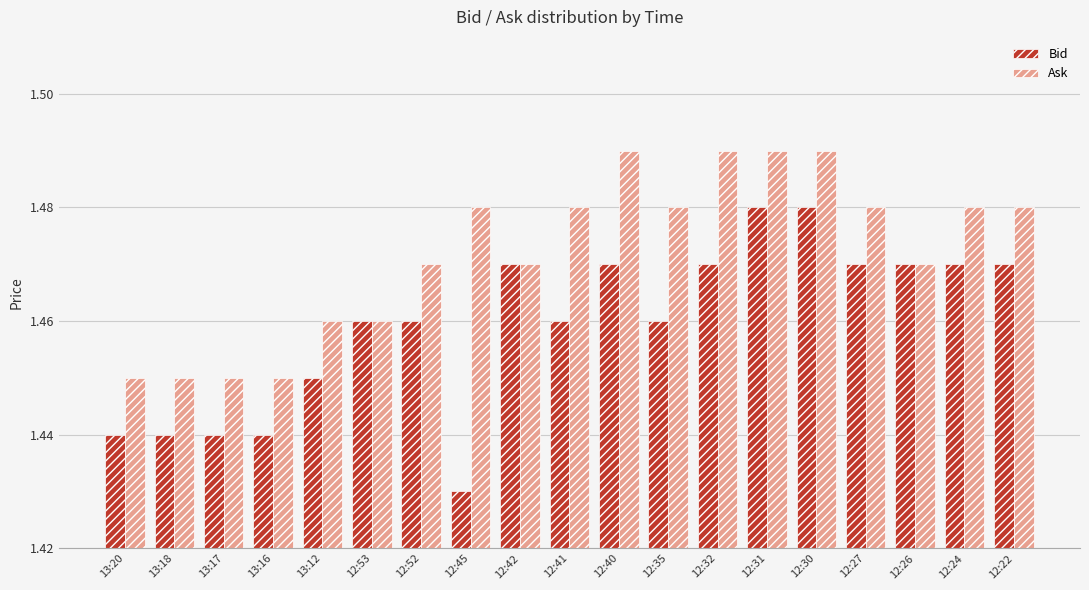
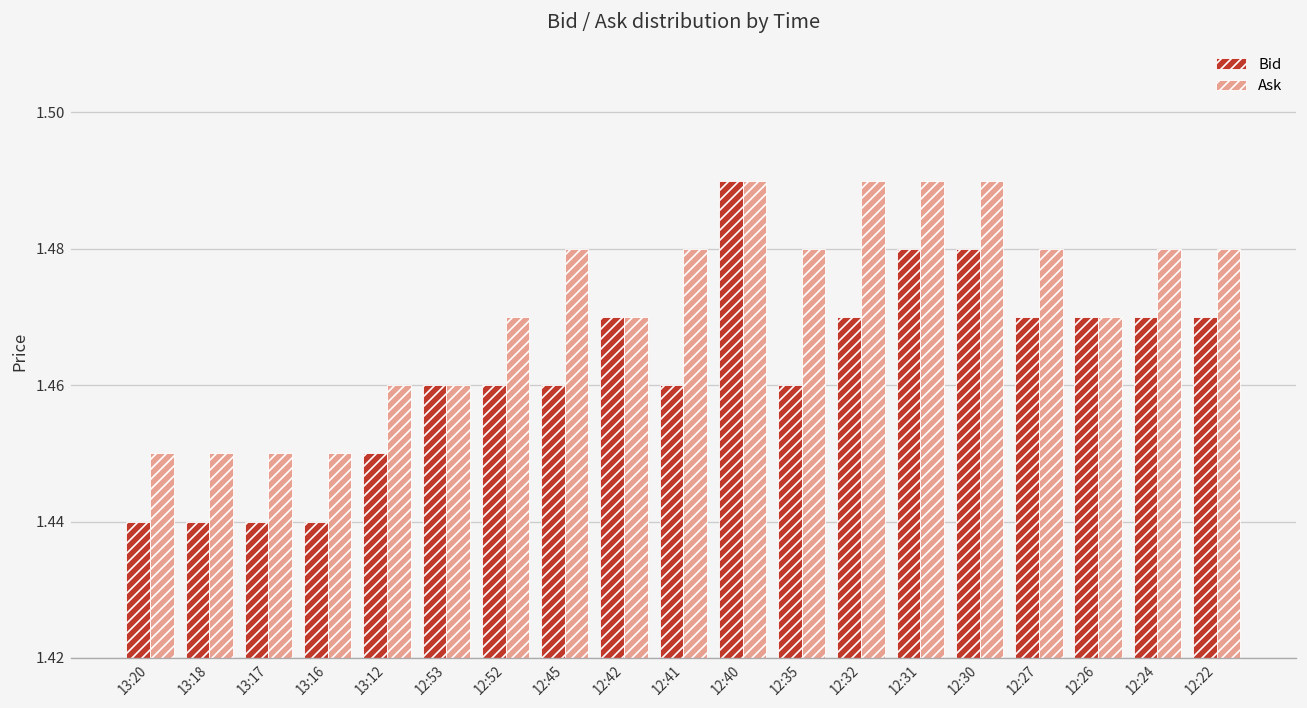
Bid, 12:45: 1.43 -> 1.46
Bid, 12:40: 1.47 -> 1.49
